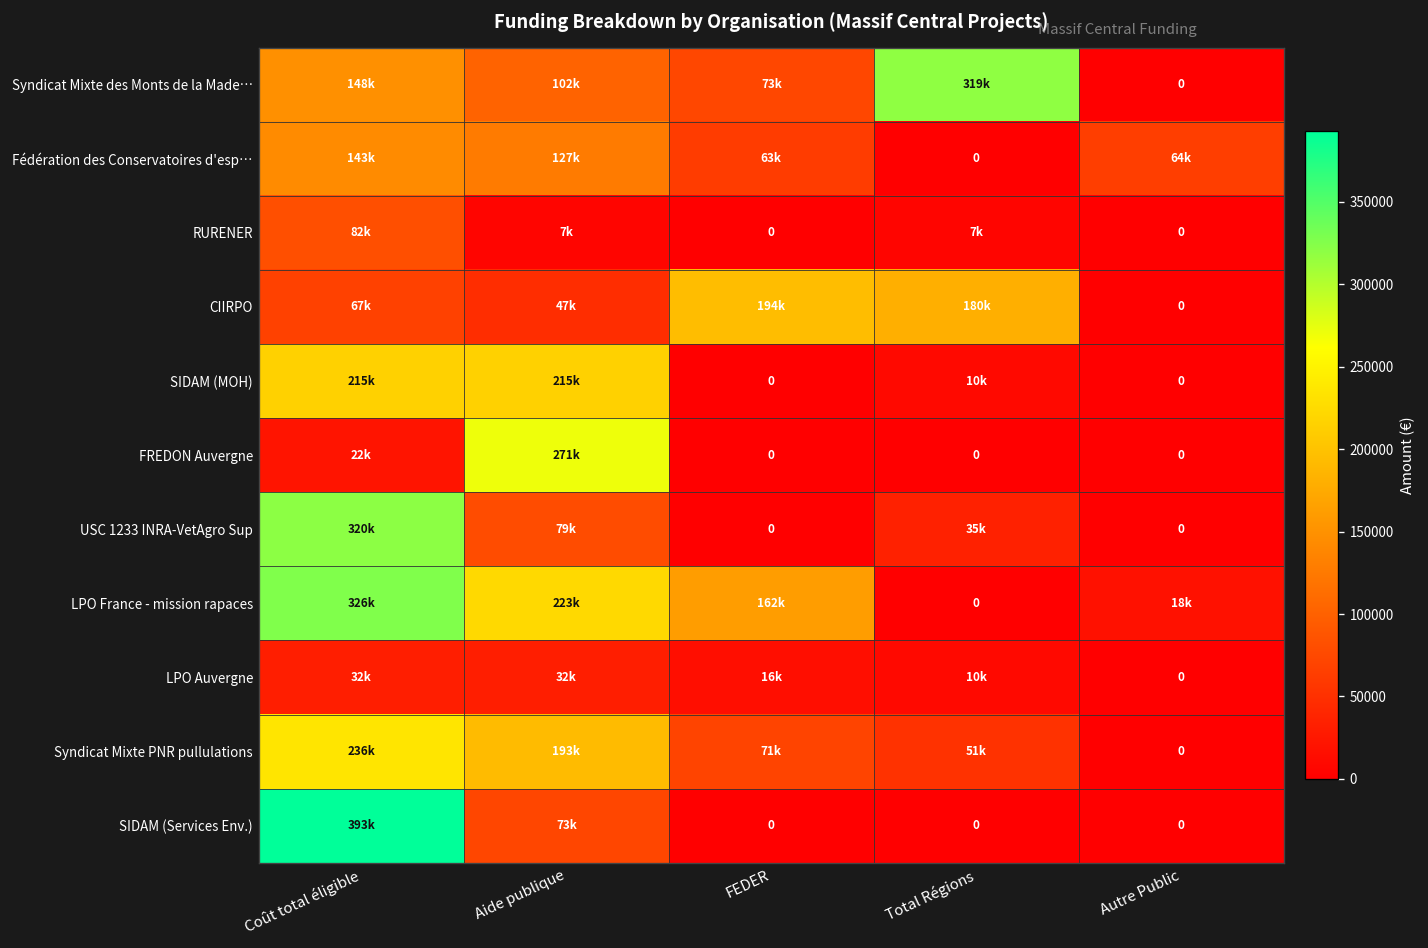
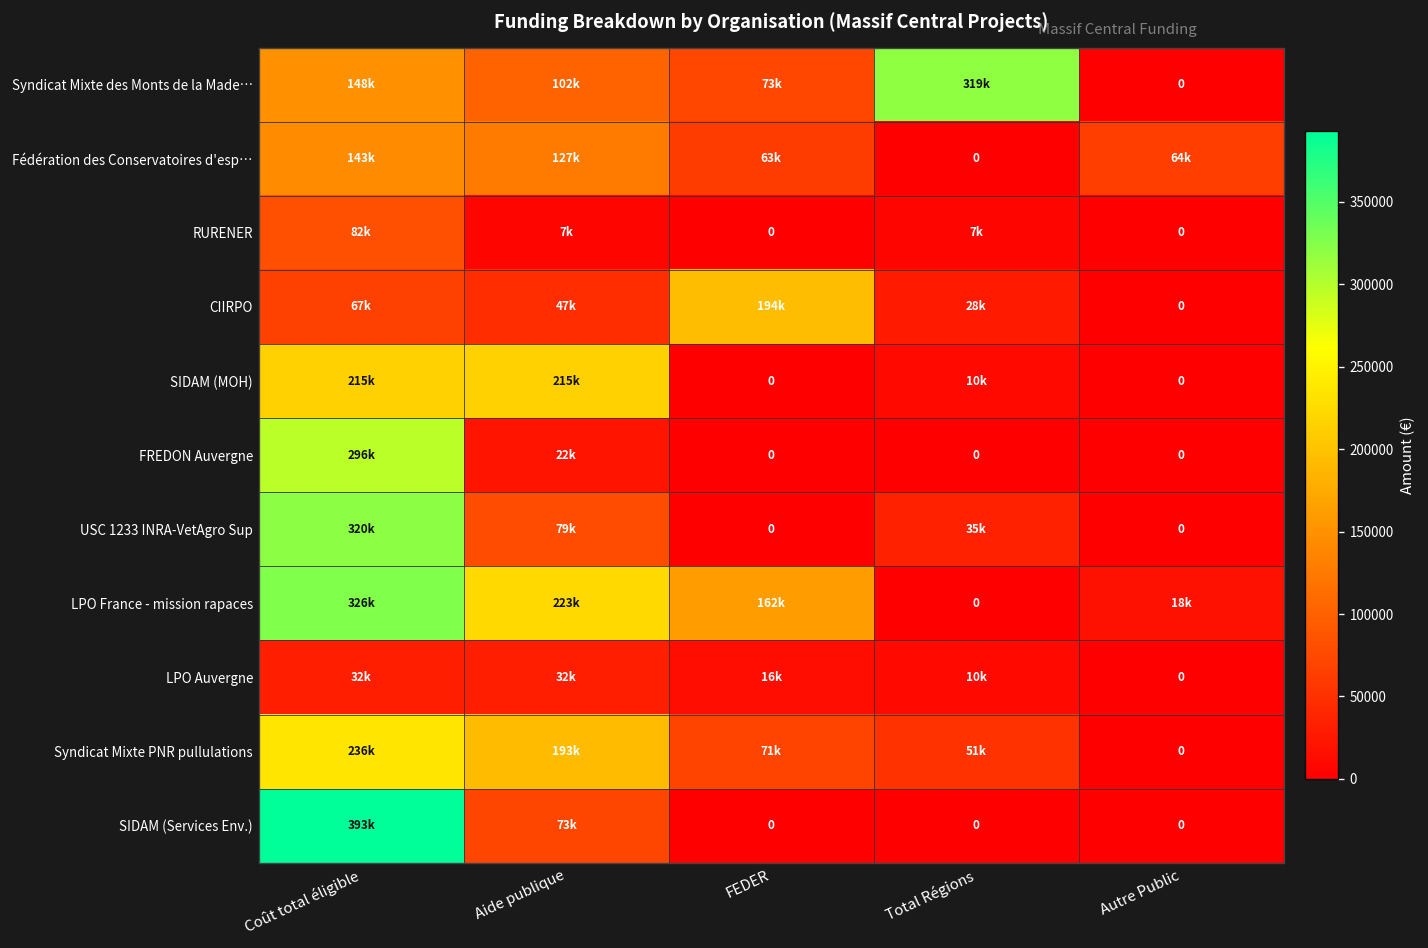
CIIRPO, Total Régions: 180k -> 28k
FREDON Auvergne, Coût total éligible: 22k -> 296k
FREDON Auvergne, Aide publique: 271k -> 22k
